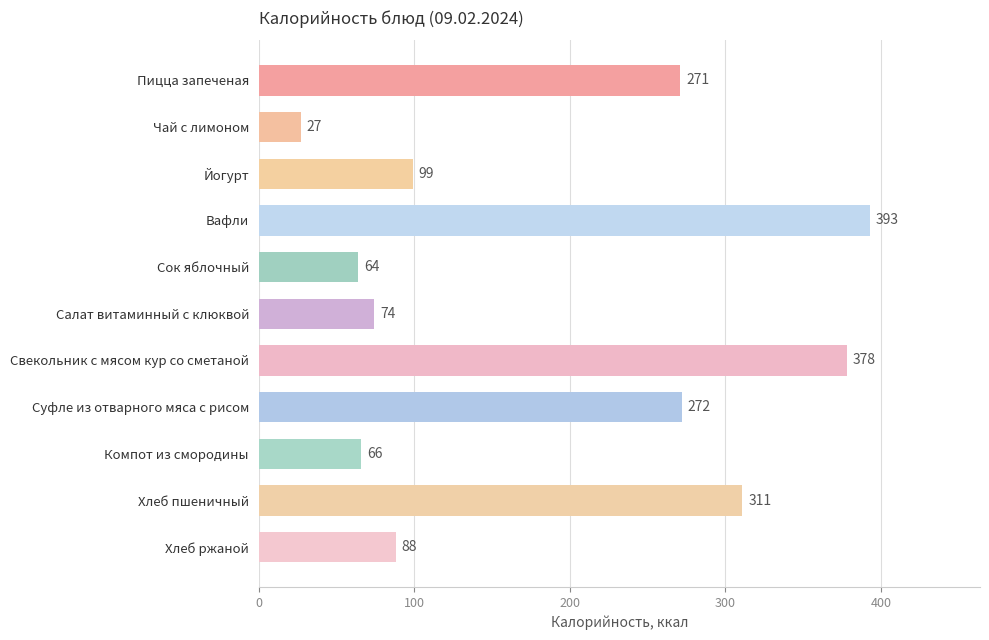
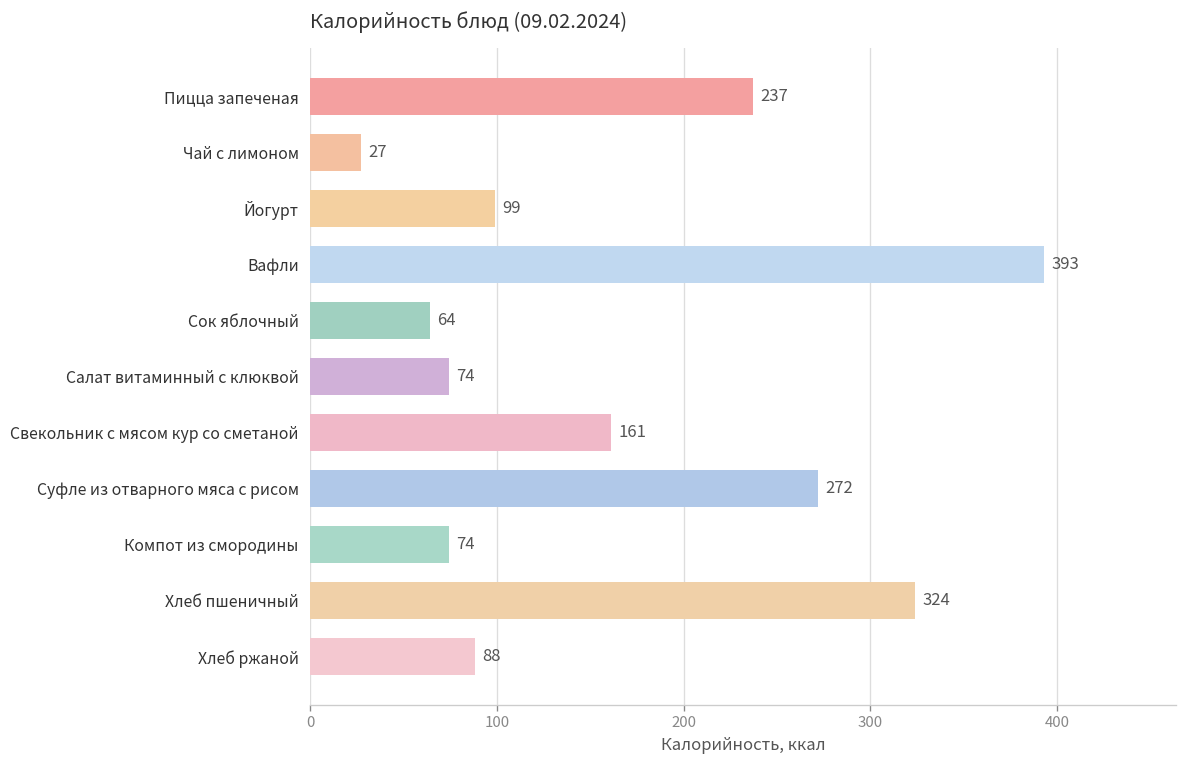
Пицца запеченая: 271 -> 237
Свекольник с мясом кур со сметаной: 378 -> 161
Компот из смородины: 66 -> 74
Хлеб пшеничный: 311 -> 324
